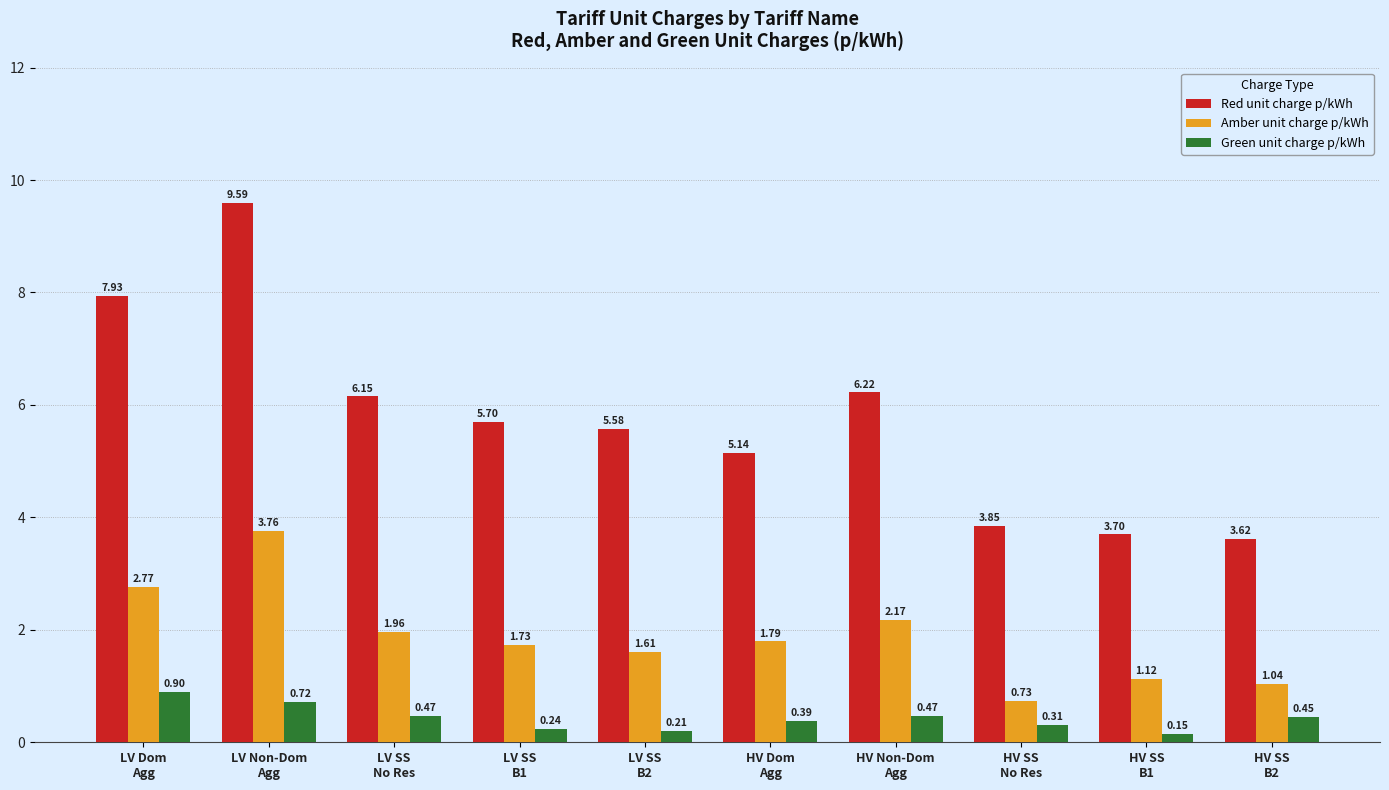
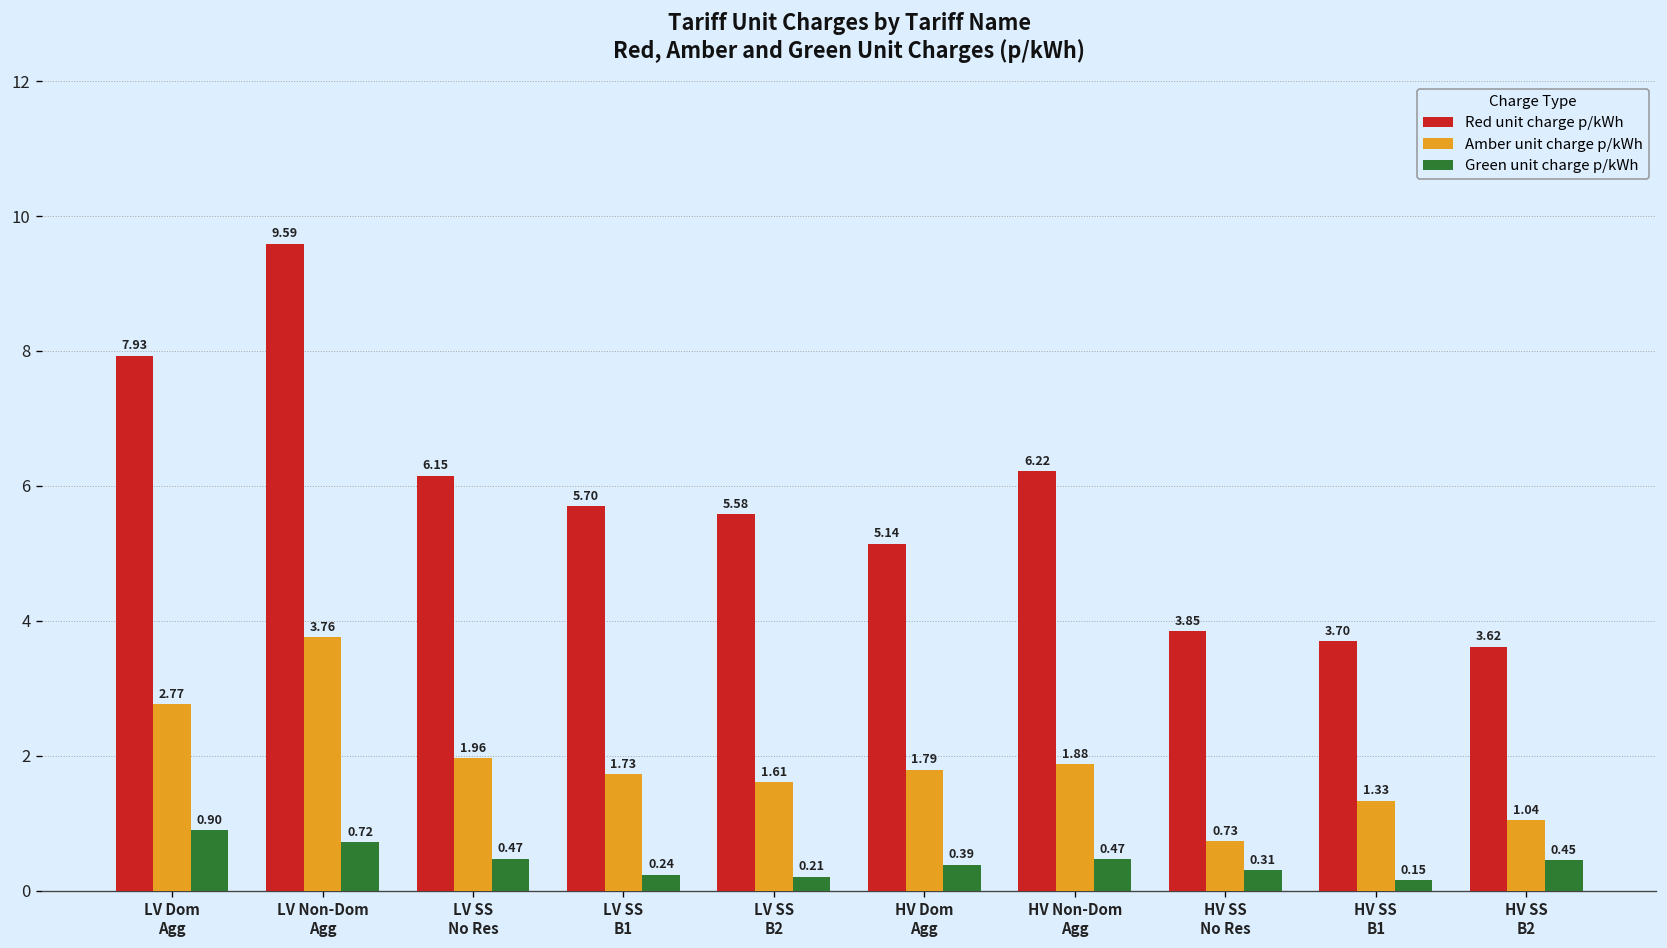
Amber unit charge p/kWh, HV Non-Dom Agg: 2.17 -> 1.88
Amber unit charge p/kWh, HV SS B1: 1.12 -> 1.33
